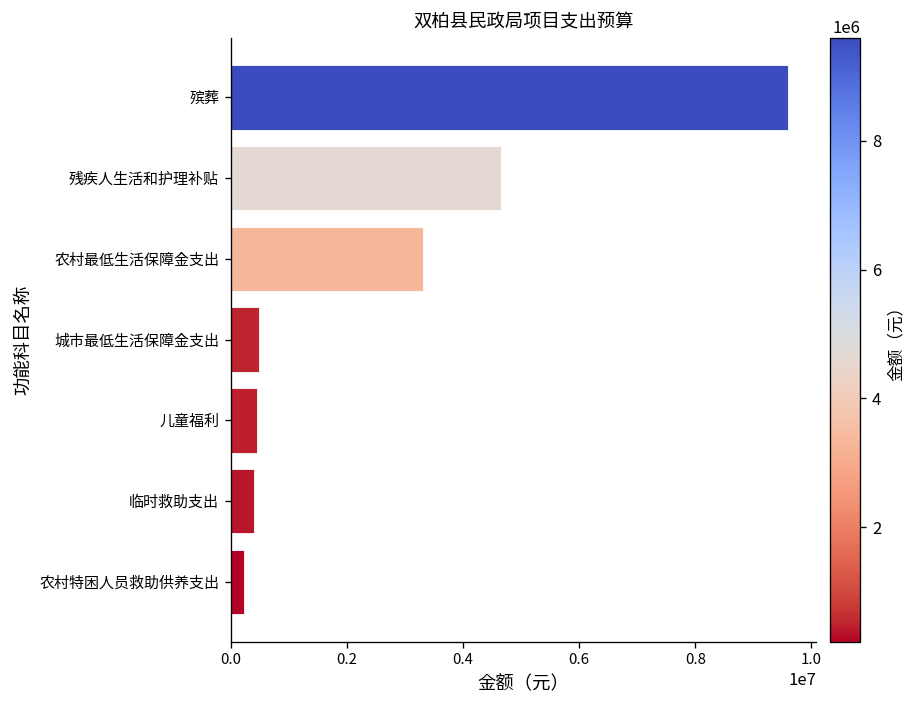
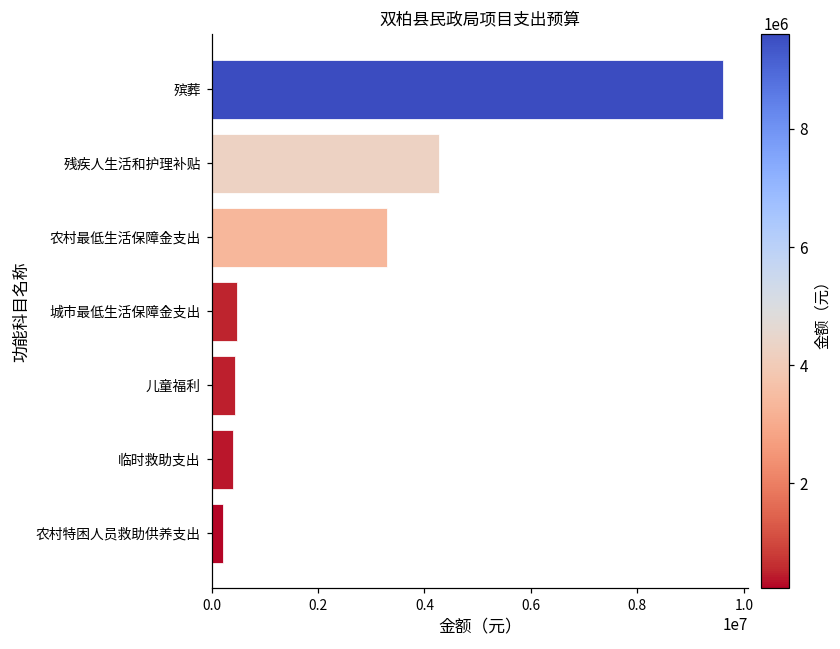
残疾人生活和护理补贴: 4700000 -> 4300000
